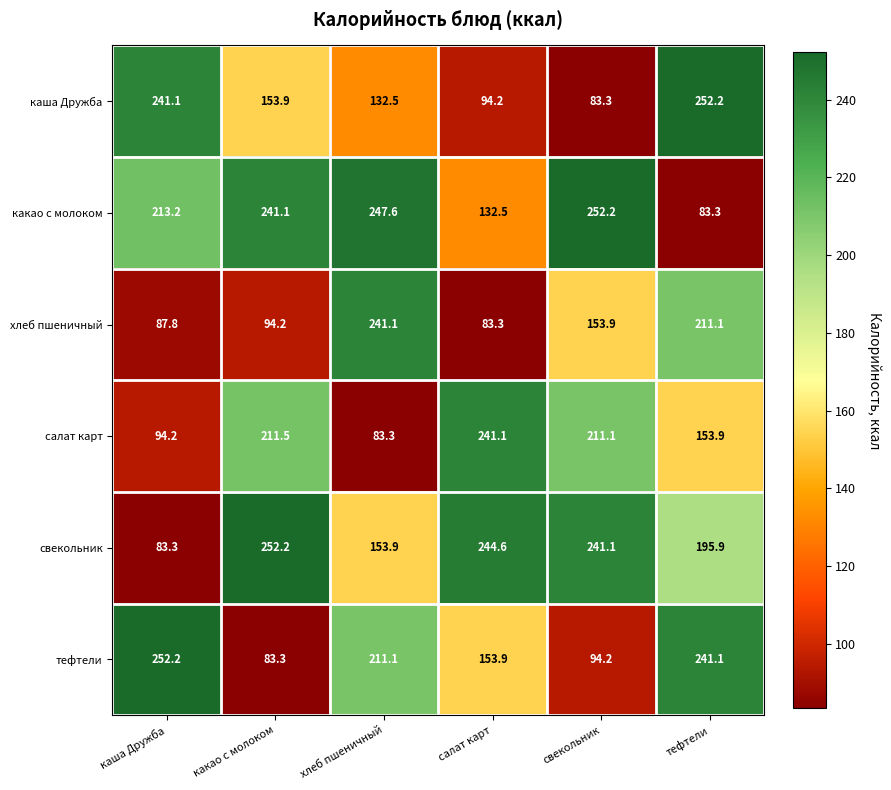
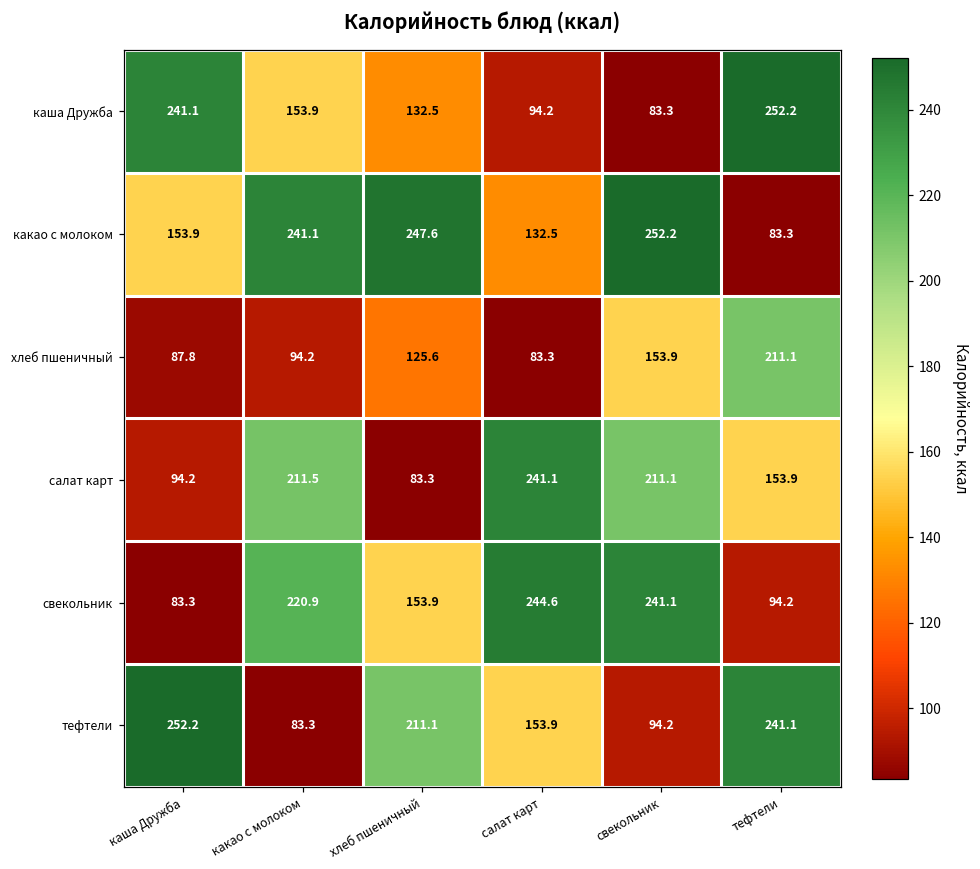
какао с молоком, каша Дружба: 213.2 -> 153.9
хлеб пшеничный, хлеб пшеничный: 241.1 -> 125.6
свекольник, какао с молоком: 252.2 -> 220.9
свекольник, тефтели: 195.9 -> 94.2
